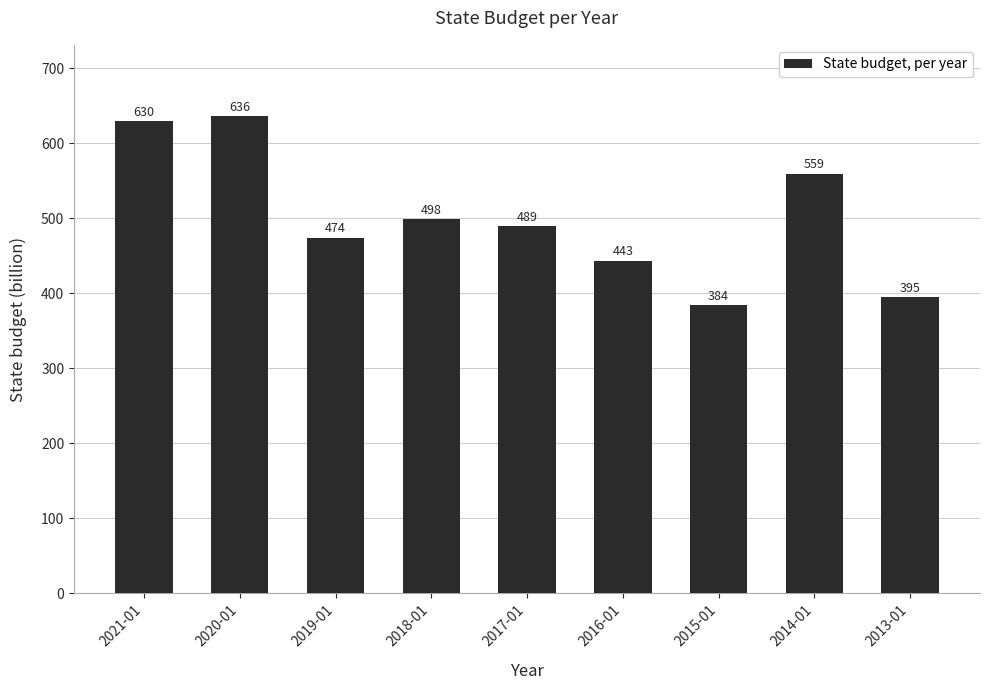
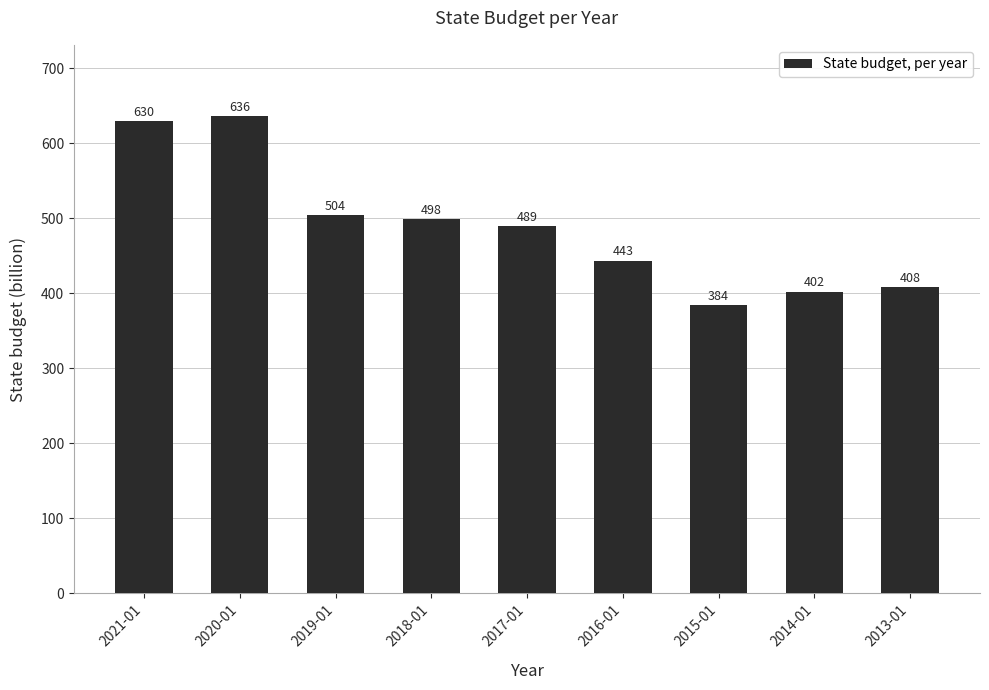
2019-01: 474 -> 504
2014-01: 559 -> 402
2013-01: 395 -> 408
